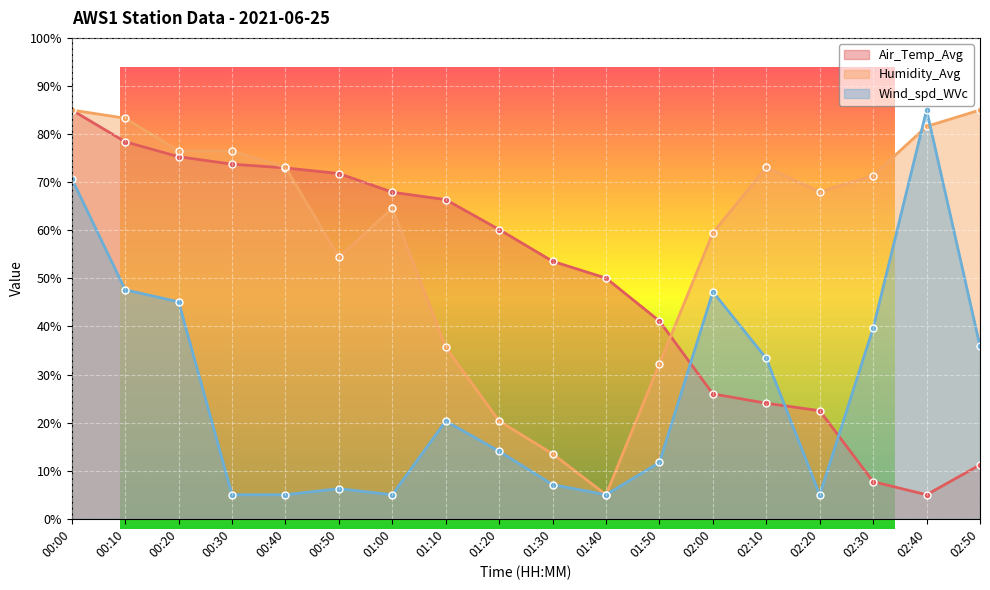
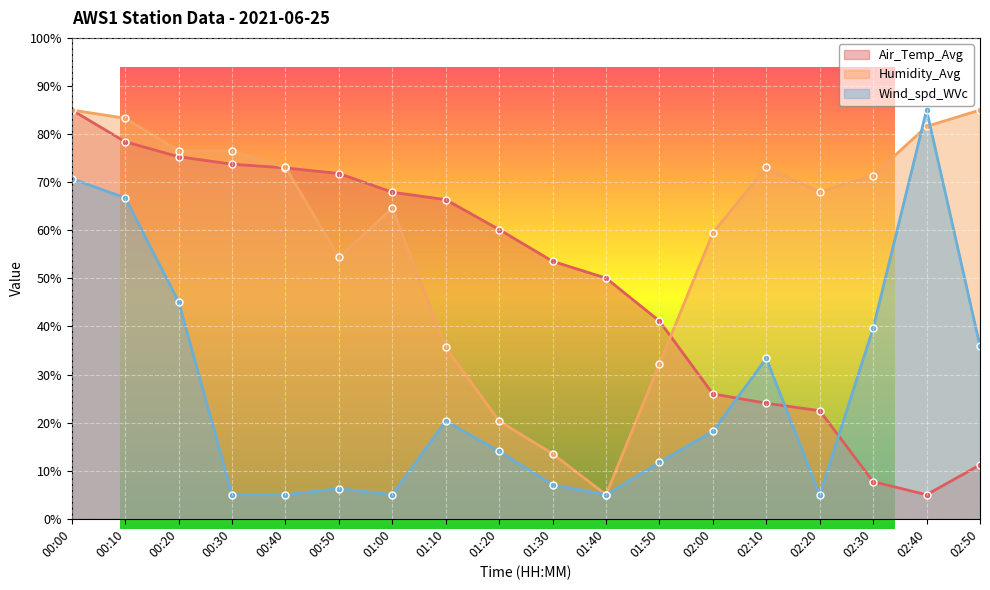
Wind_spd_WVc, 00:10: 48% -> 67%
Wind_spd_WVc, 02:00: 47% -> 18%
